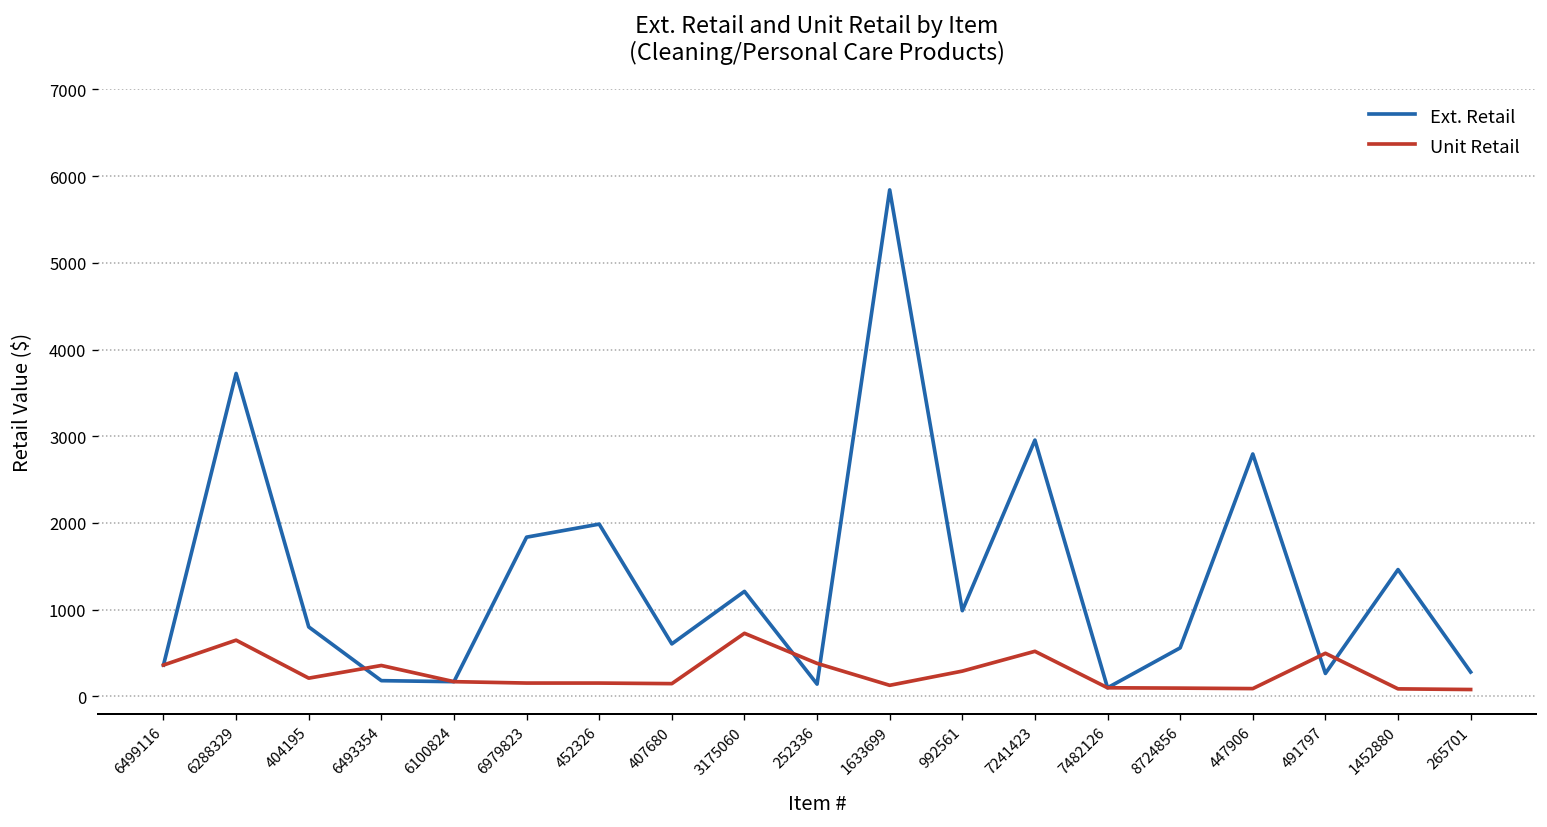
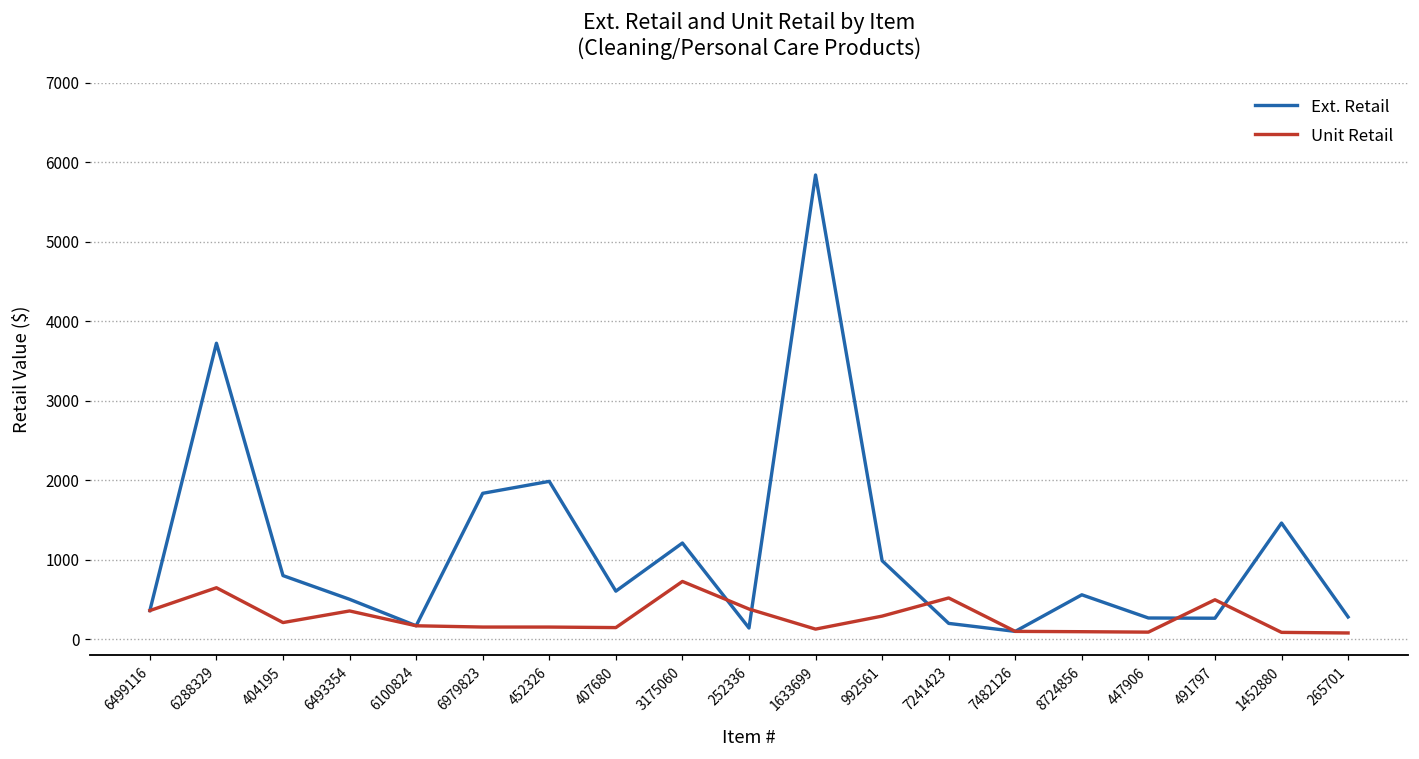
Ext. Retail, 6493354: 200 -> 500
Ext. Retail, 7241423: 3000 -> 200
Ext. Retail, 447906: 2800 -> 300
